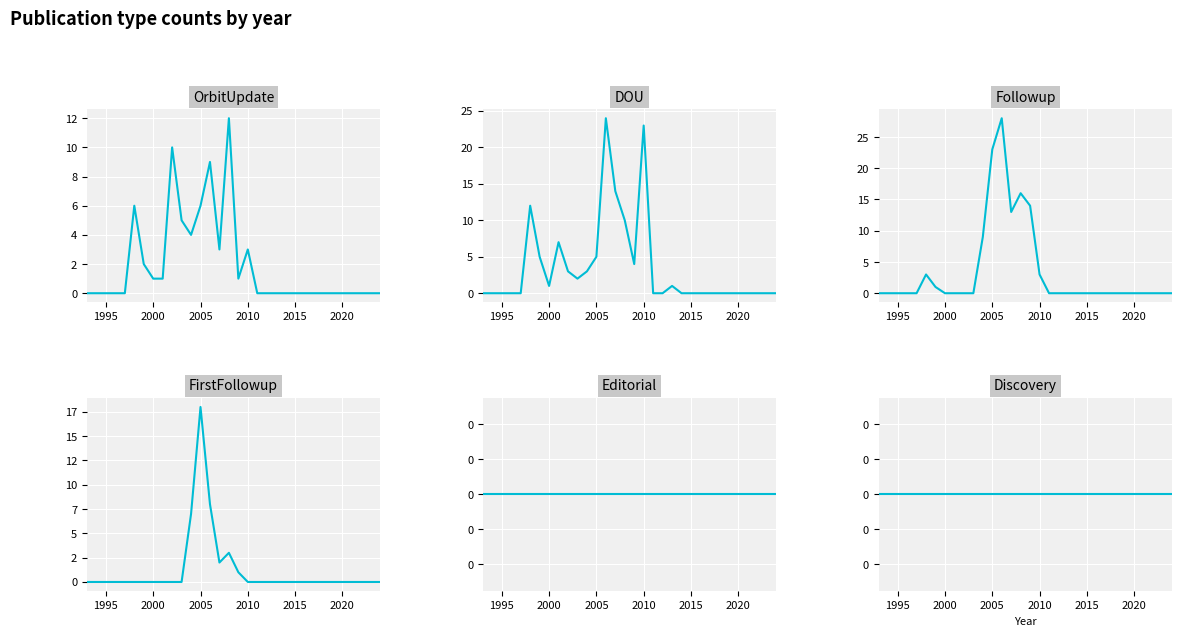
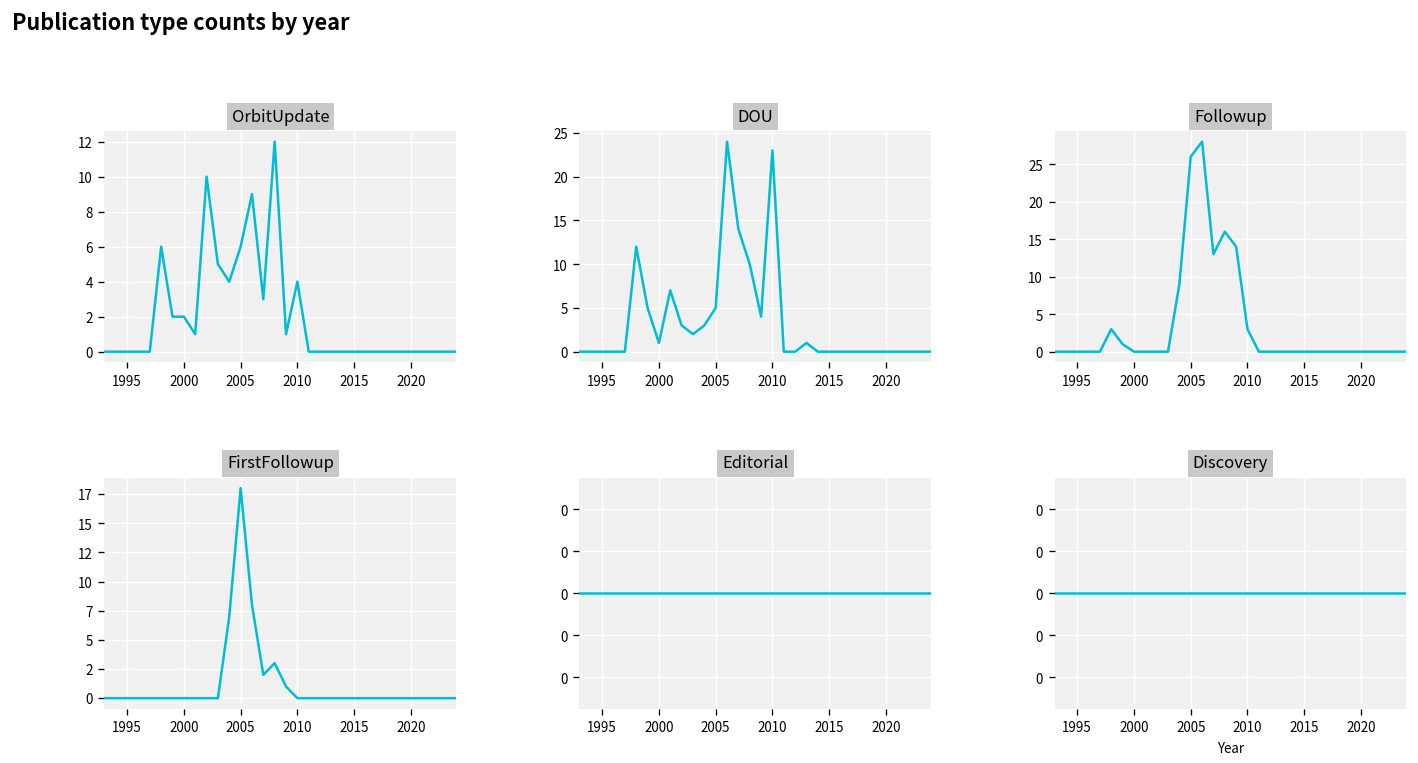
OrbitUpdate, 2000: 1 -> 2
OrbitUpdate, 2010: 3 -> 4
Followup, 2005: 23 -> 26
